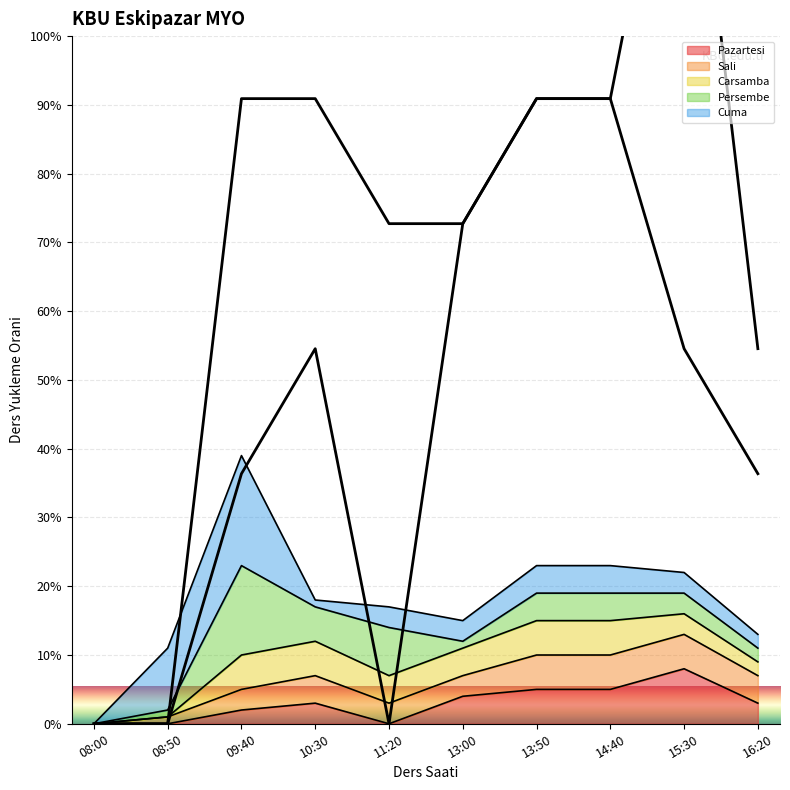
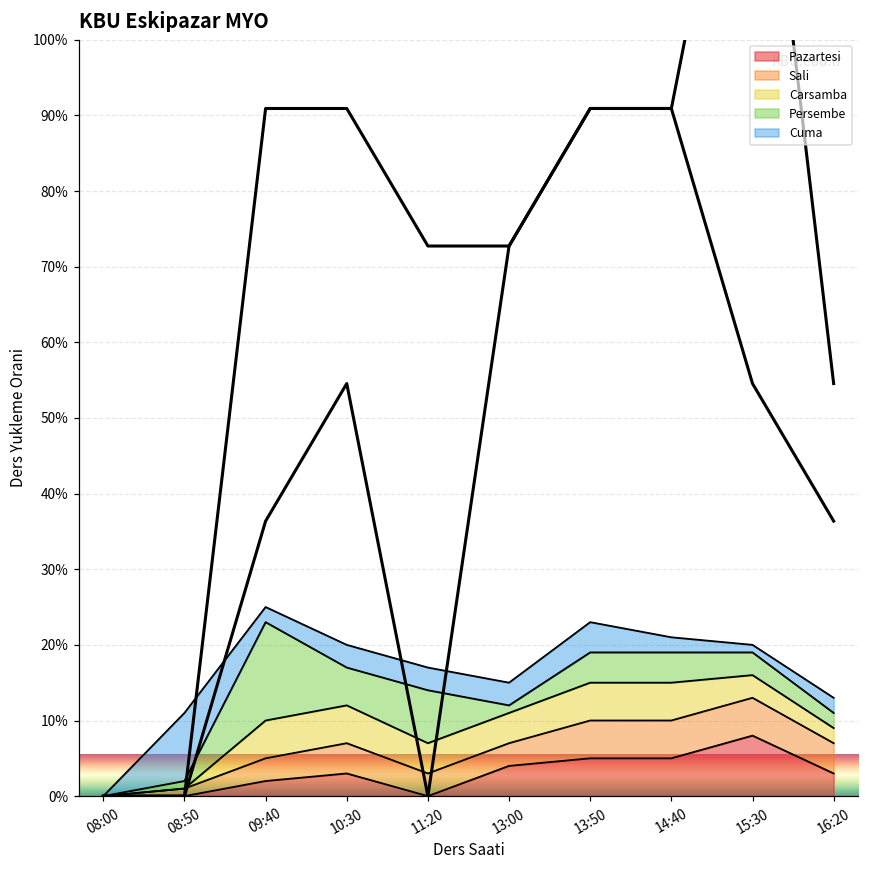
Cuma, 09:40: 16% -> 2%
Cuma, 10:30: 1% -> 3%
Cuma, 14:40: 4% -> 2%
Cuma, 15:30: 3% -> 1%
